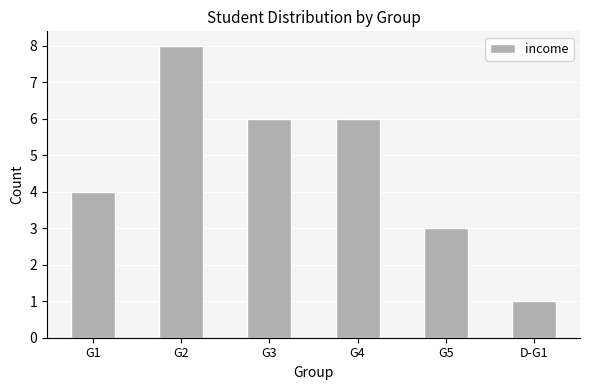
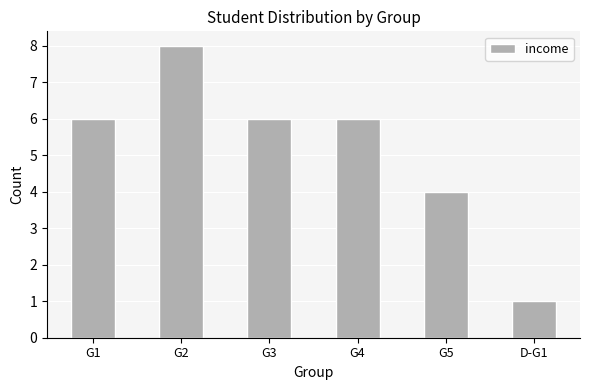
G1: 4 -> 6
G5: 3 -> 4
